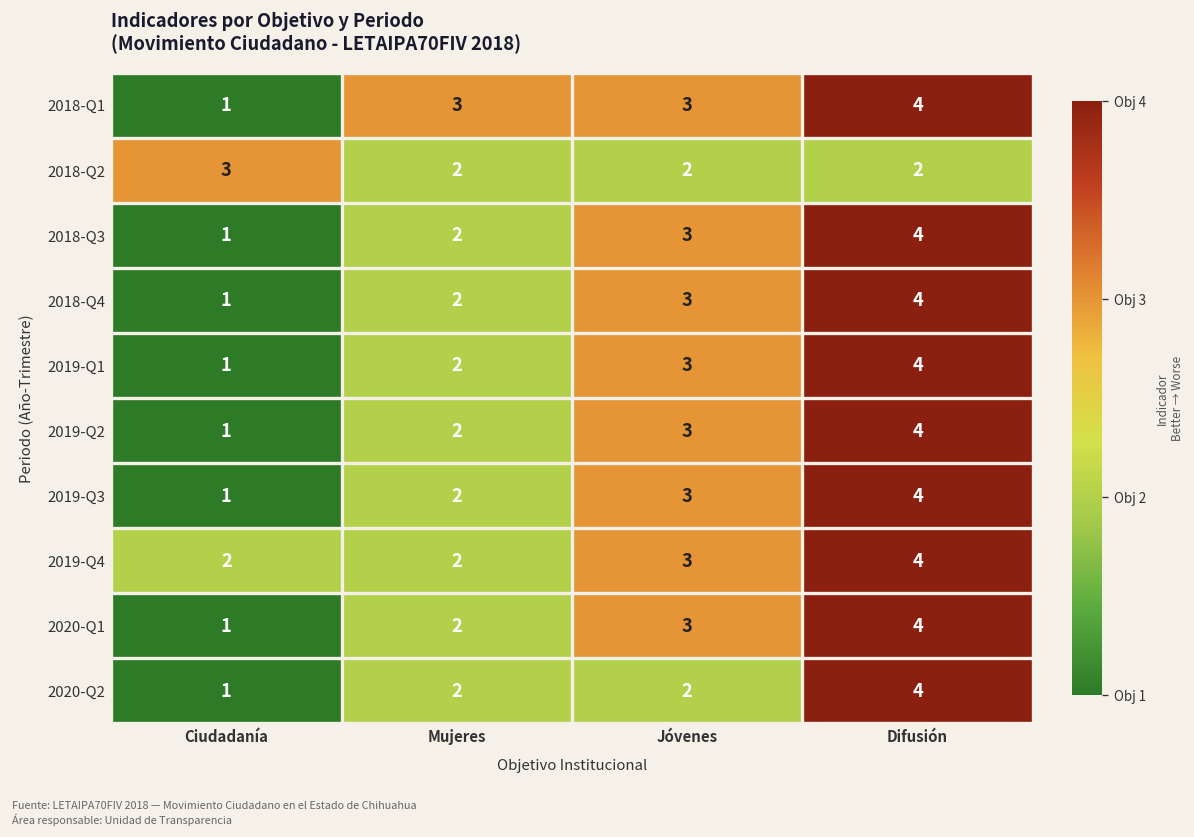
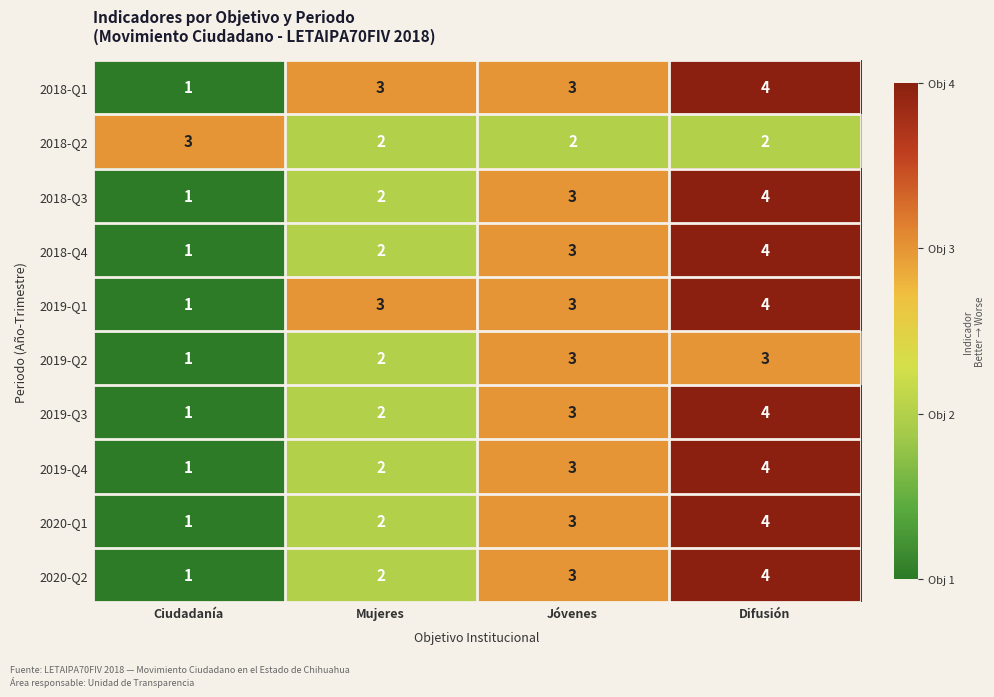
2019-Q1, Mujeres: 2 -> 3
2019-Q2, Difusión: 4 -> 3
2019-Q4, Ciudadanía: 2 -> 1
2020-Q2, Jóvenes: 2 -> 3
